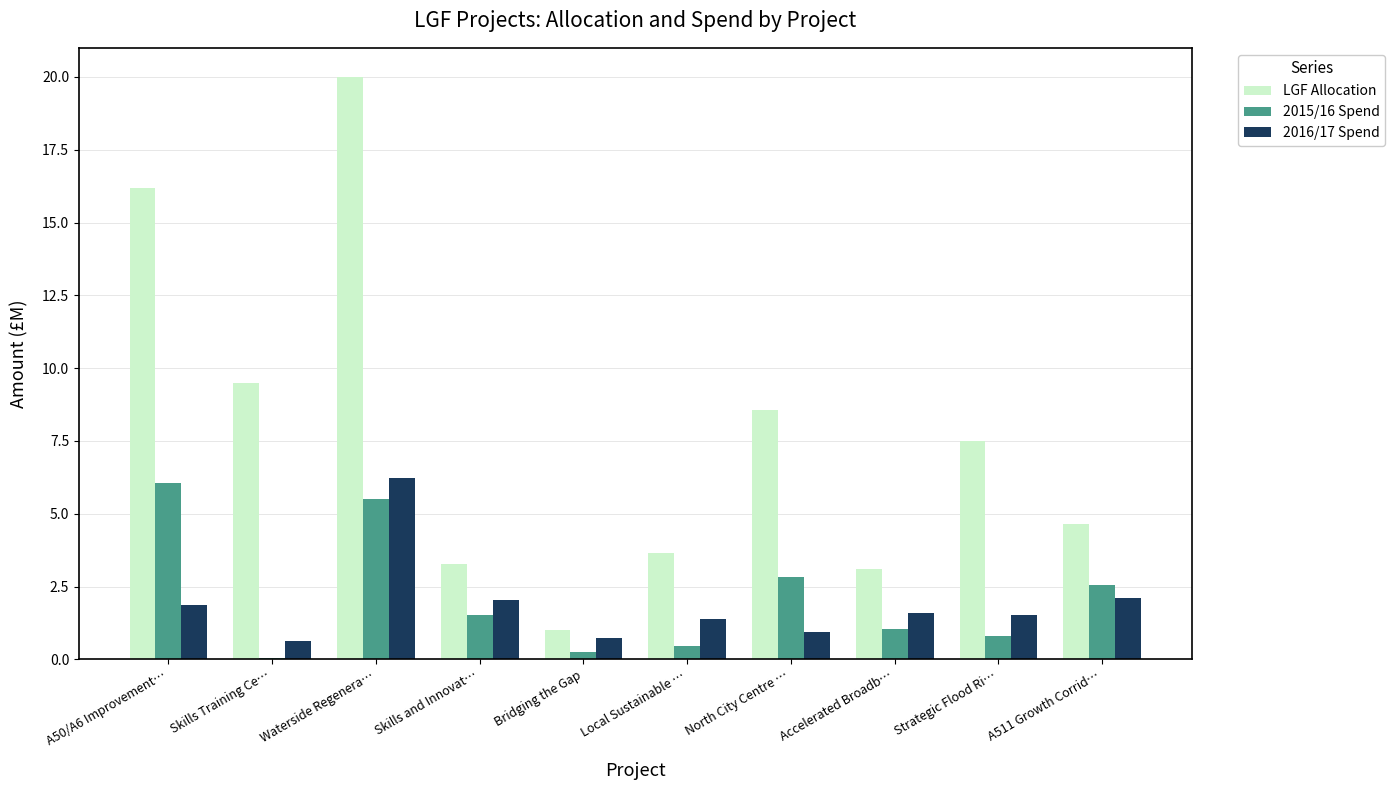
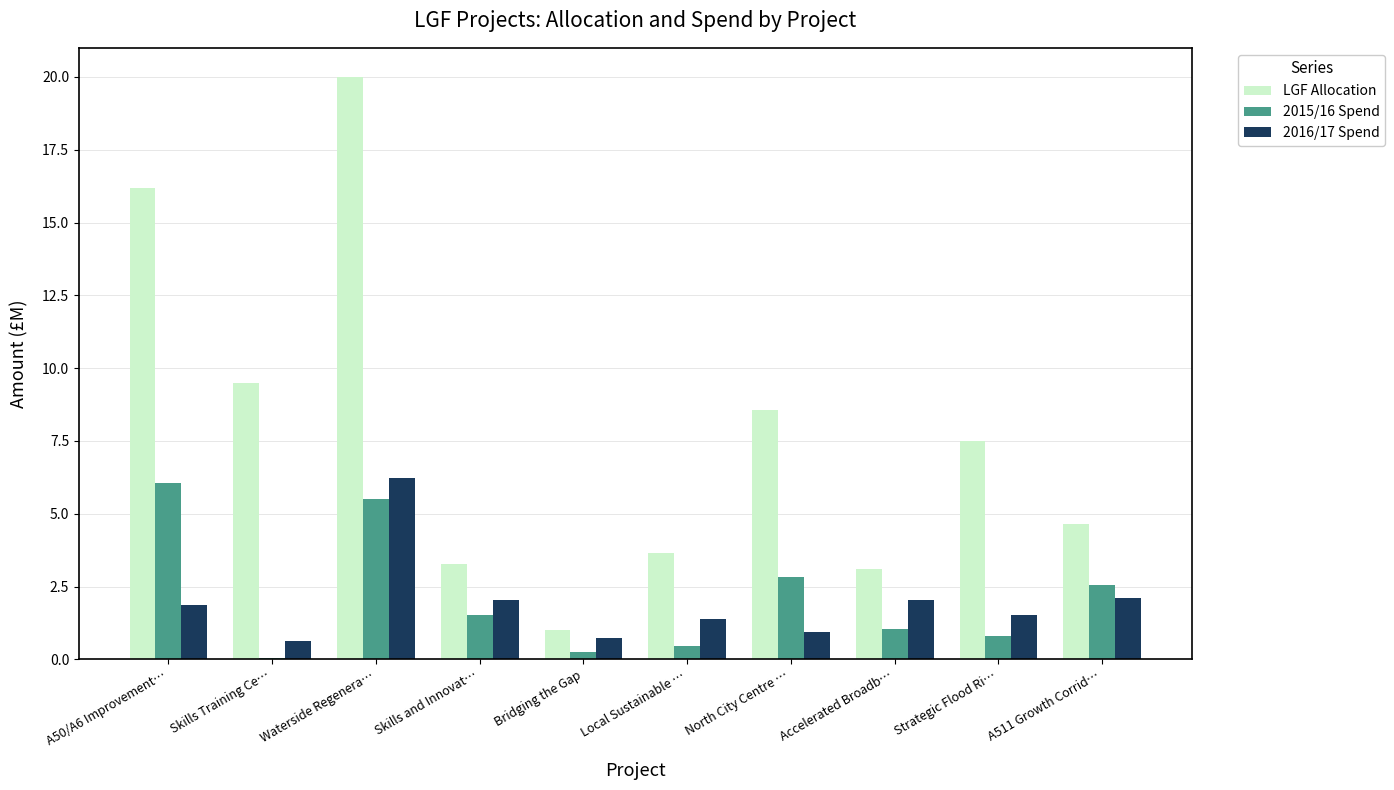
2016/17 Spend, Accelerated Broadb…: 1.6 -> 2.1
